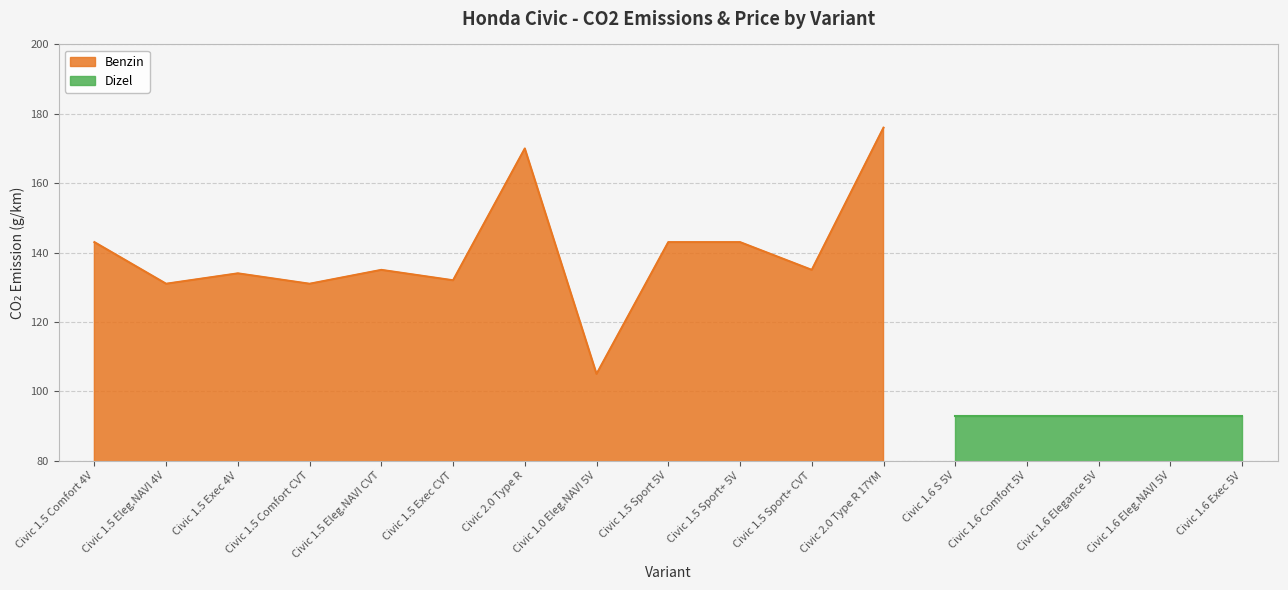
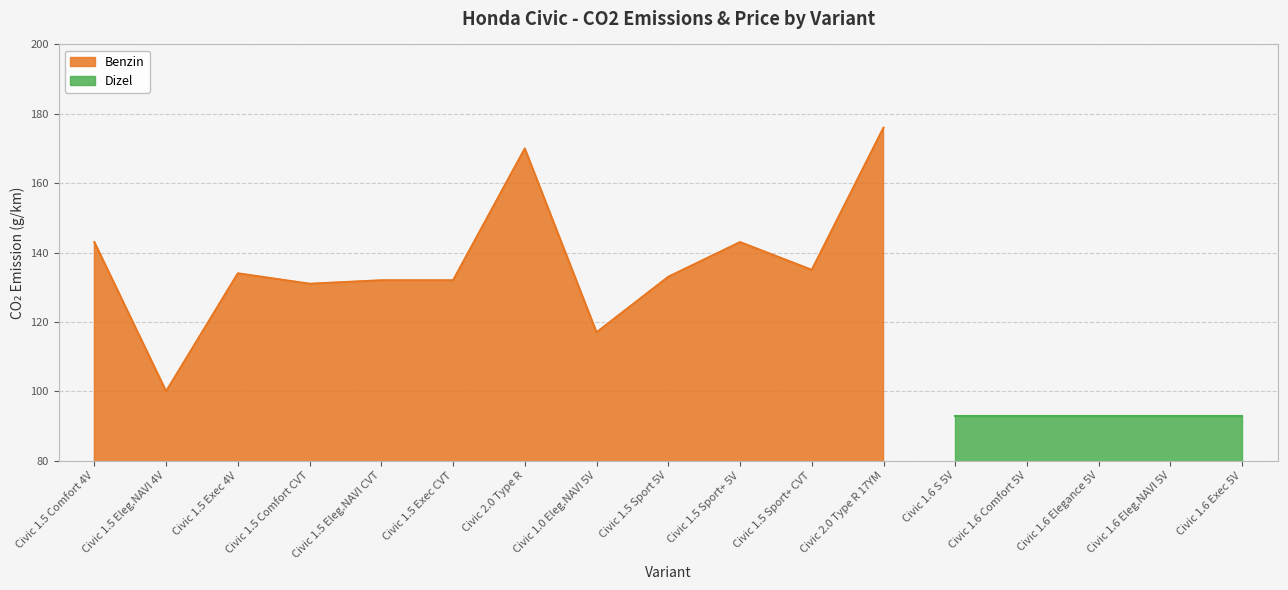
Benzin, Civic 1.5 Eleg.NAVI 4V: 131 -> 100
Benzin, Civic 1.5 Eleg.NAVI CVT: 135 -> 132
Benzin, Civic 1.0 Eleg.NAVI 5V: 105 -> 117
Benzin, Civic 1.5 Sport 5V: 143 -> 133
